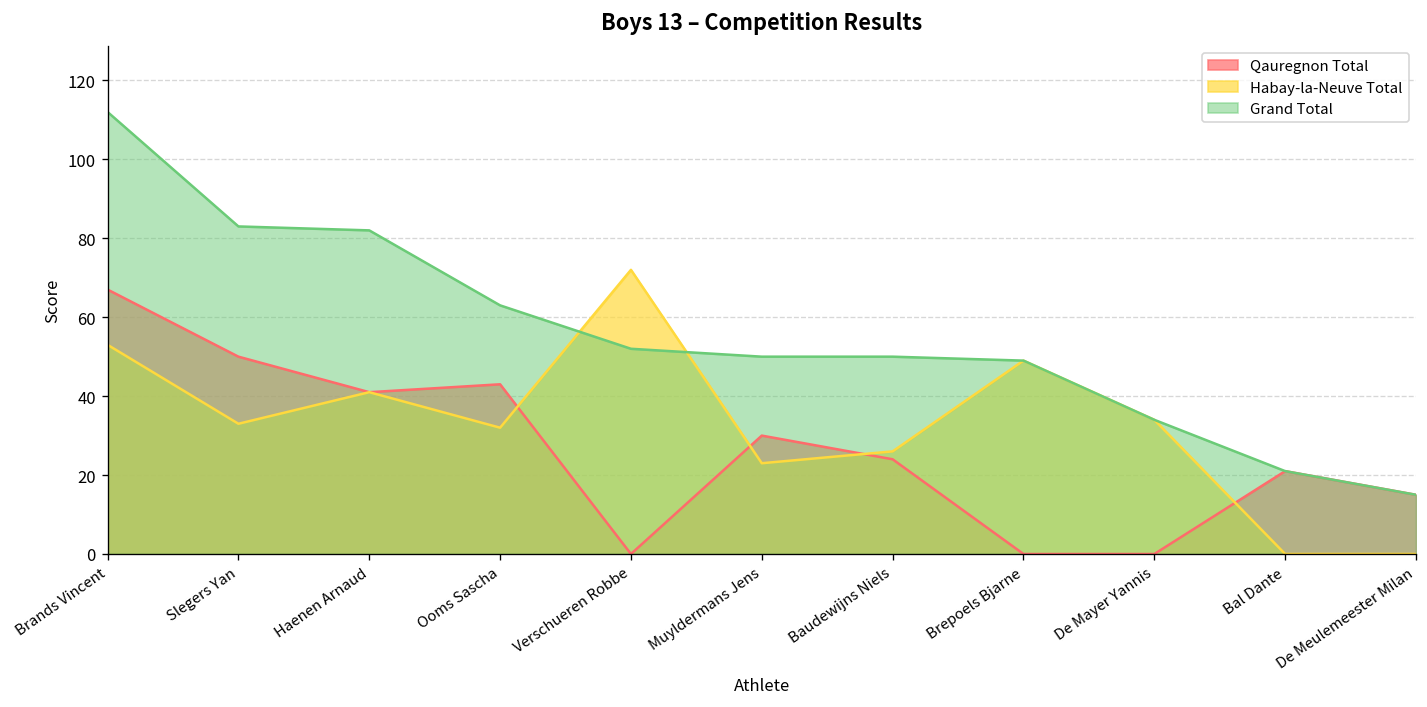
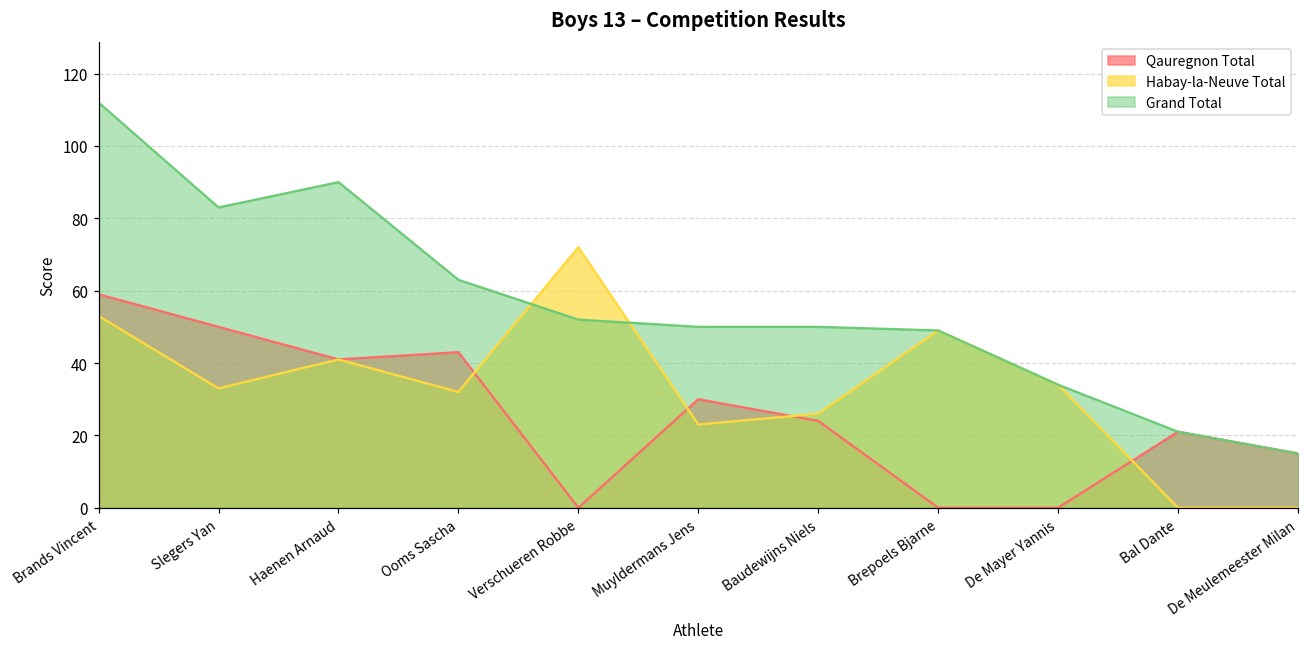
Qauregnon Total, Brands Vincent: 67 -> 59
Grand Total, Haenen Arnaud: 82 -> 90
